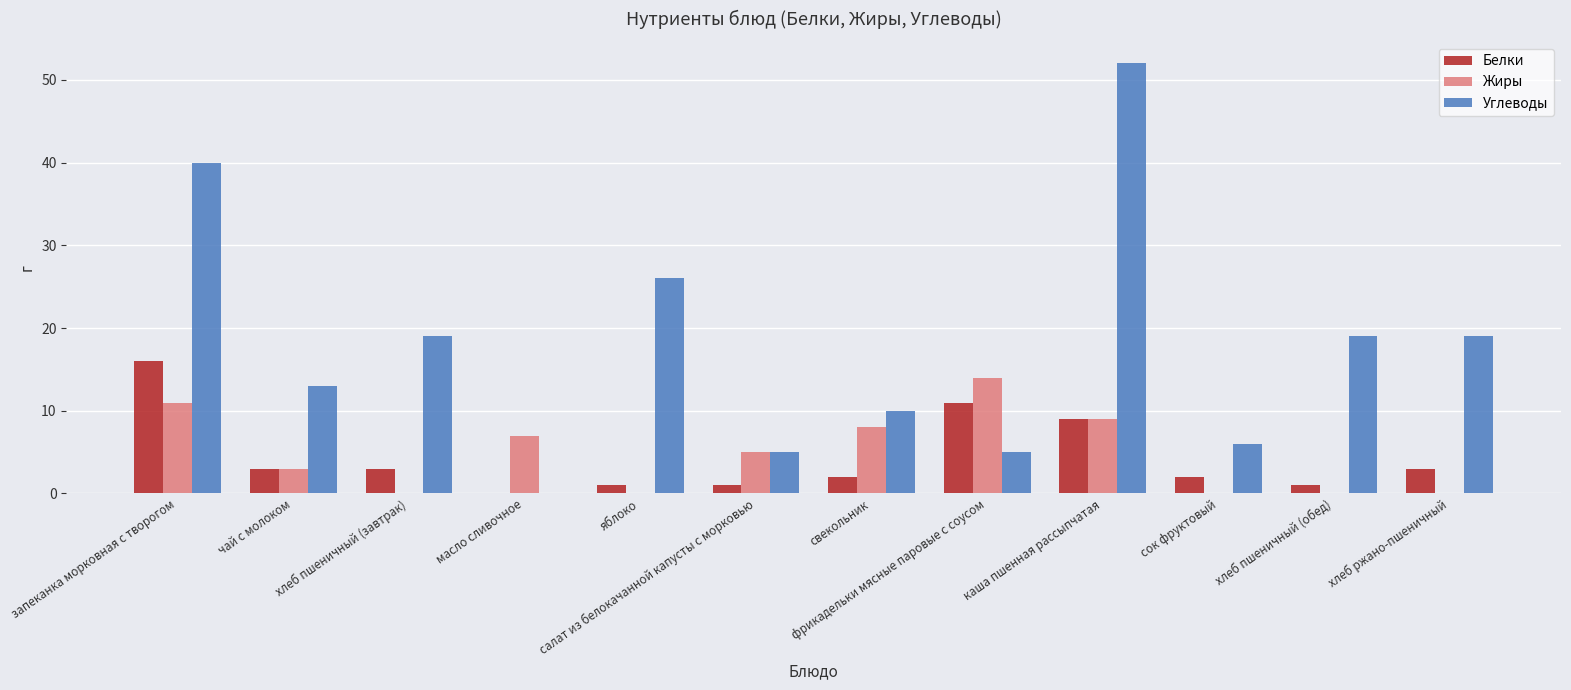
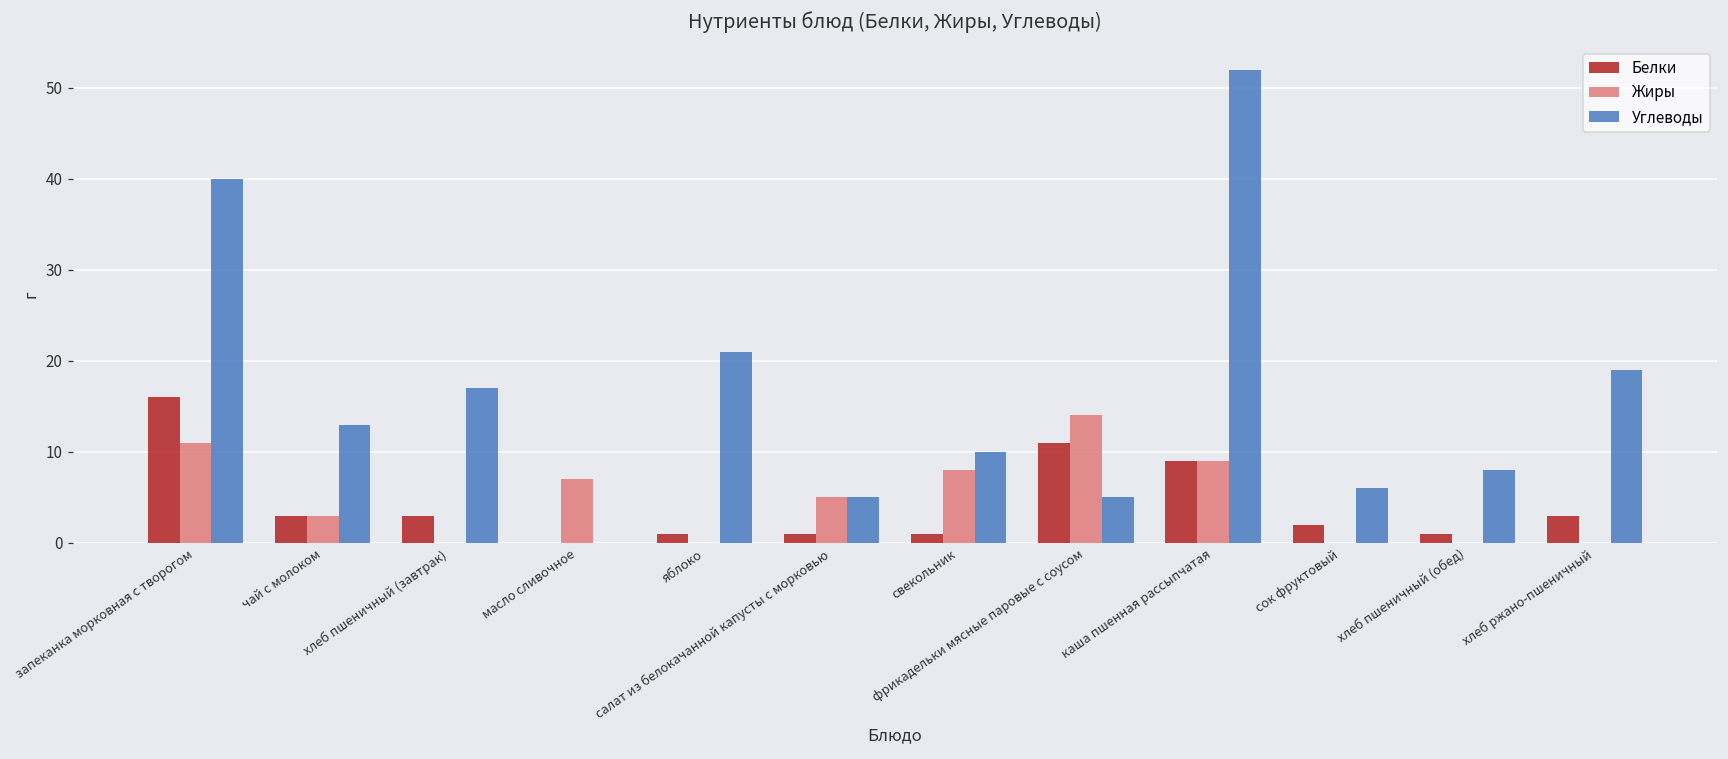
Углеводы, хлеб пшеничный (завтрак): 19 -> 17
Углеводы, яблоко: 26 -> 21
Белки, свекольник: 2 -> 1
Углеводы, хлеб пшеничный (обед): 19 -> 8
